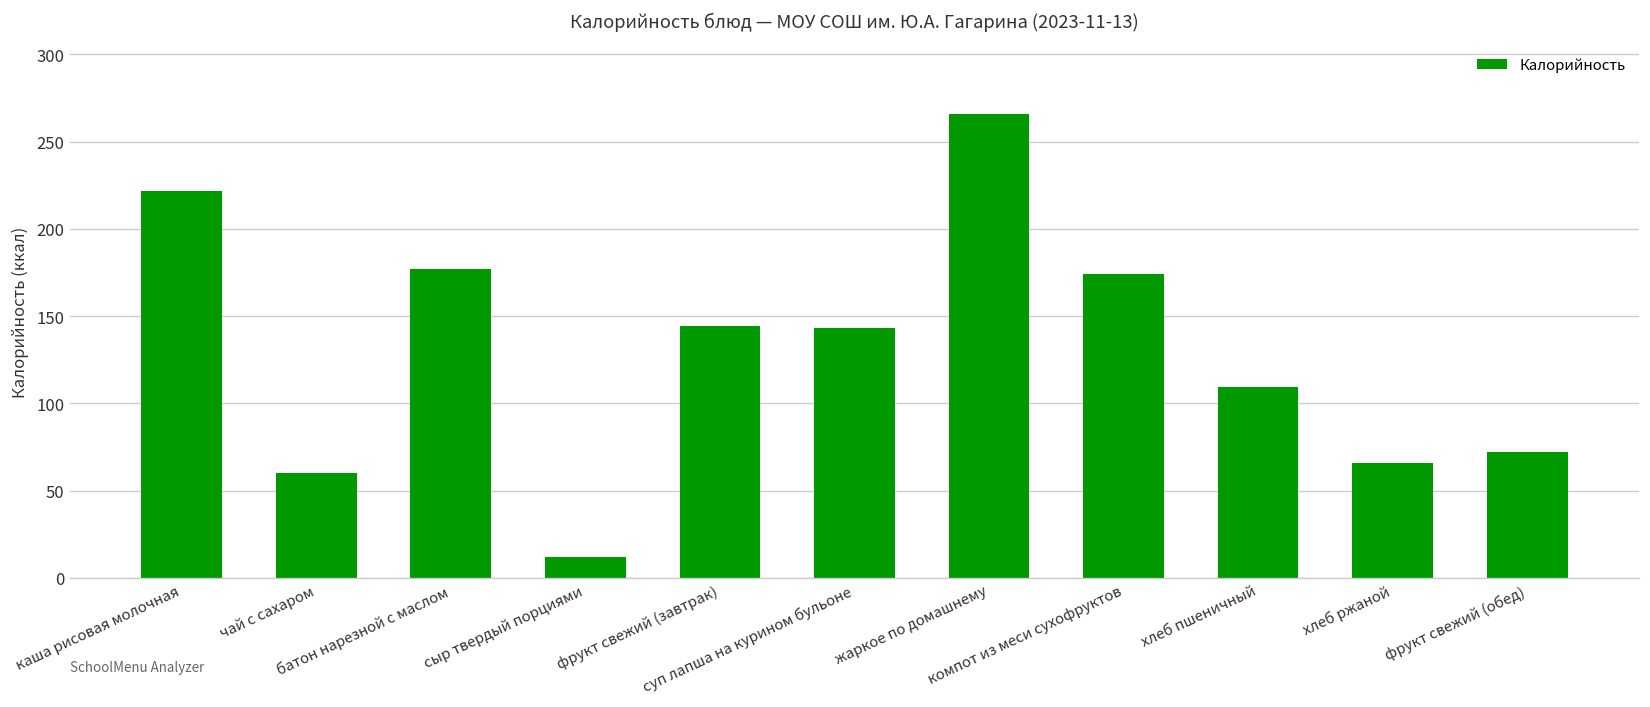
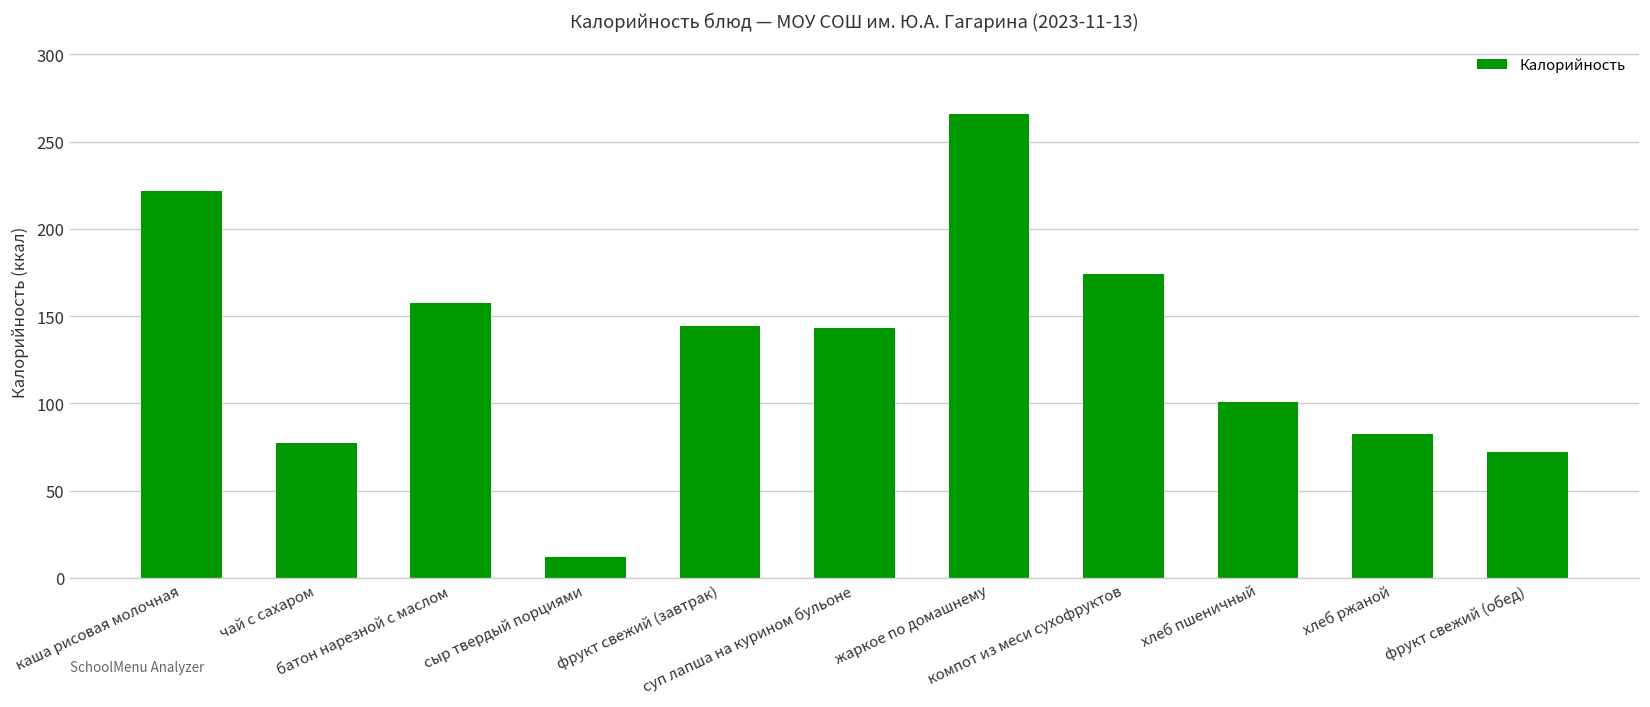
чай с сахаром: 60 -> 77
батон нарезной с маслом: 177 -> 158
хлеб пшеничный: 110 -> 101
хлеб ржаной: 66 -> 83
